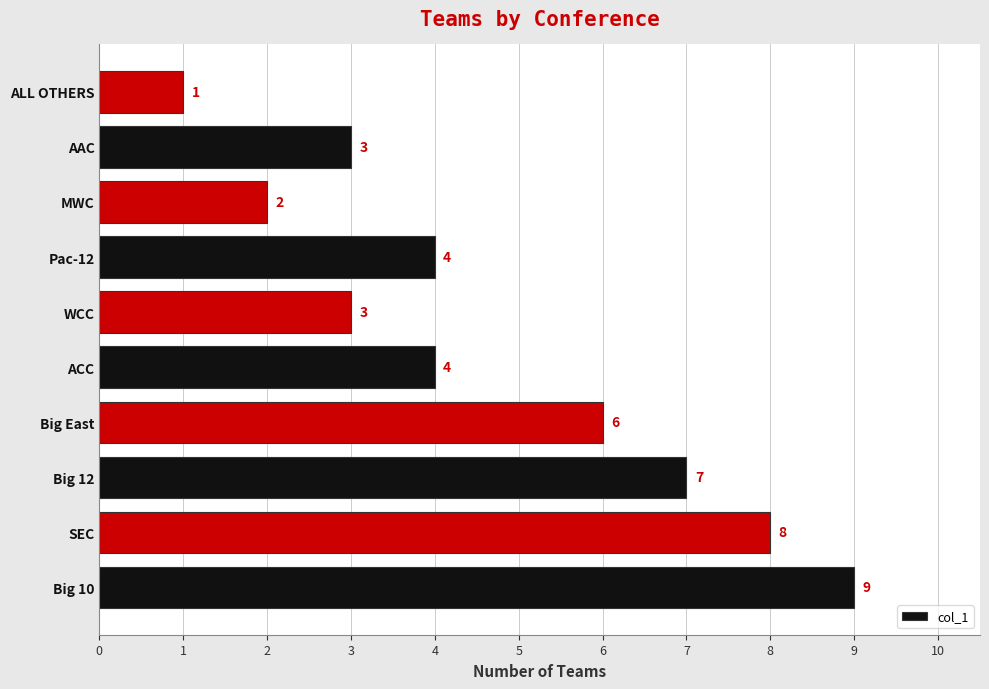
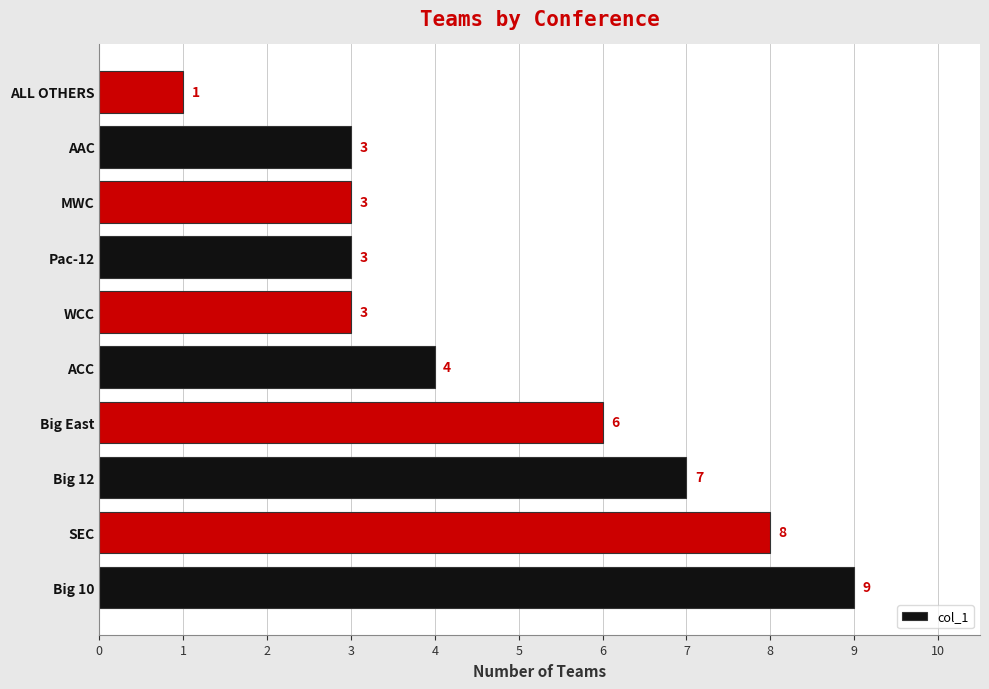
MWC: 2 -> 3
Pac-12: 4 -> 3
